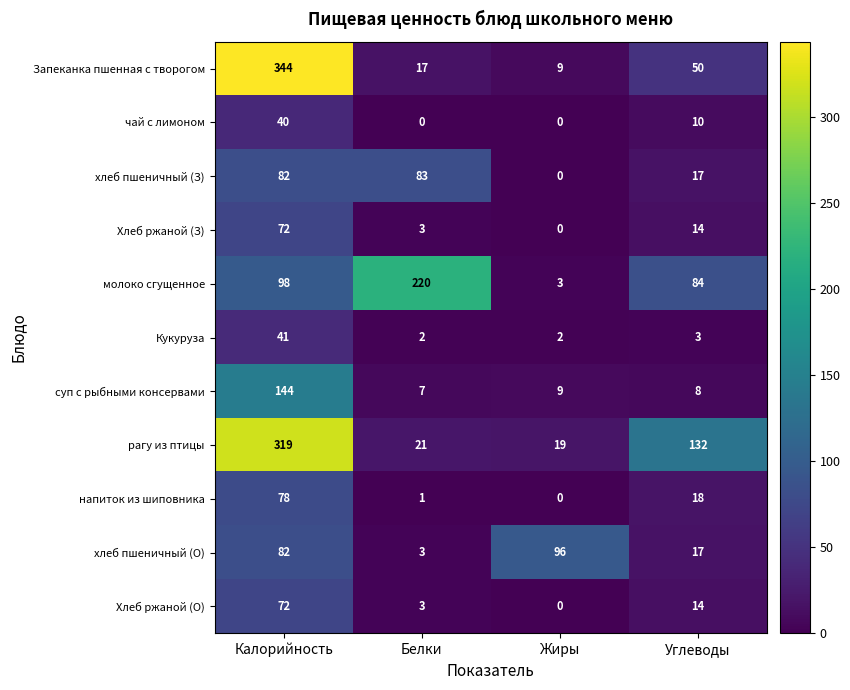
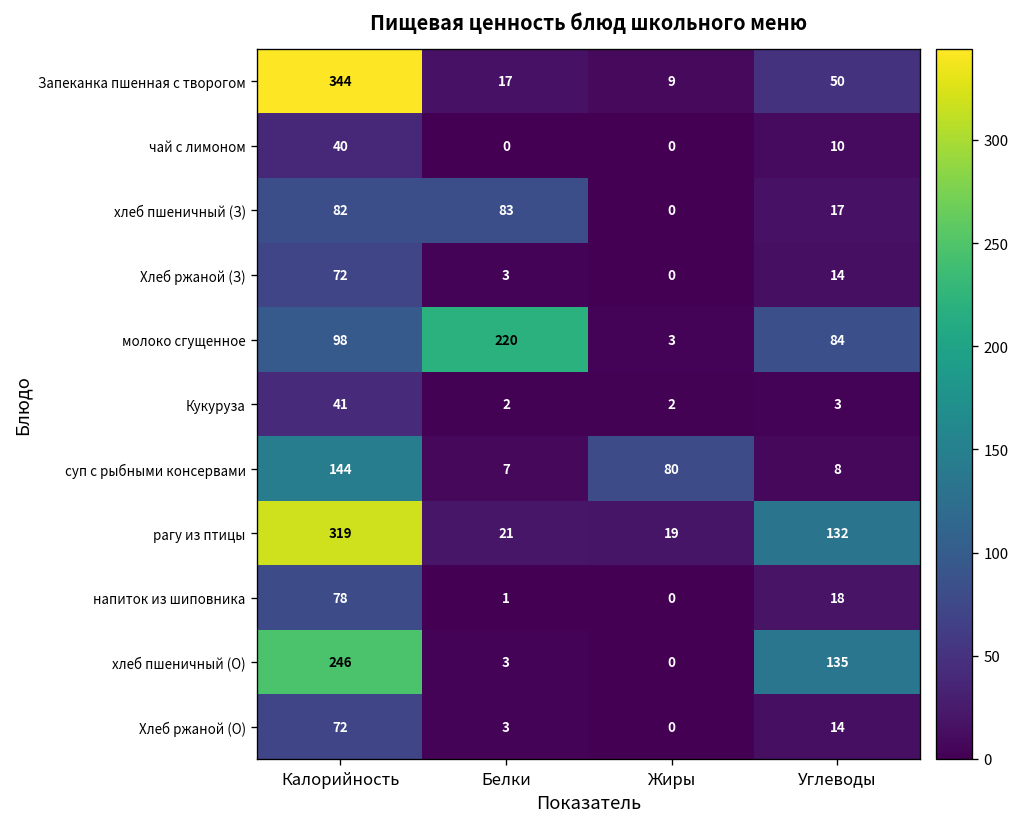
суп с рыбными консервами, Жиры: 9 -> 80
хлеб пшеничный (О), Калорийность: 82 -> 246
хлеб пшеничный (О), Жиры: 96 -> 0
хлеб пшеничный (О), Углеводы: 17 -> 135
